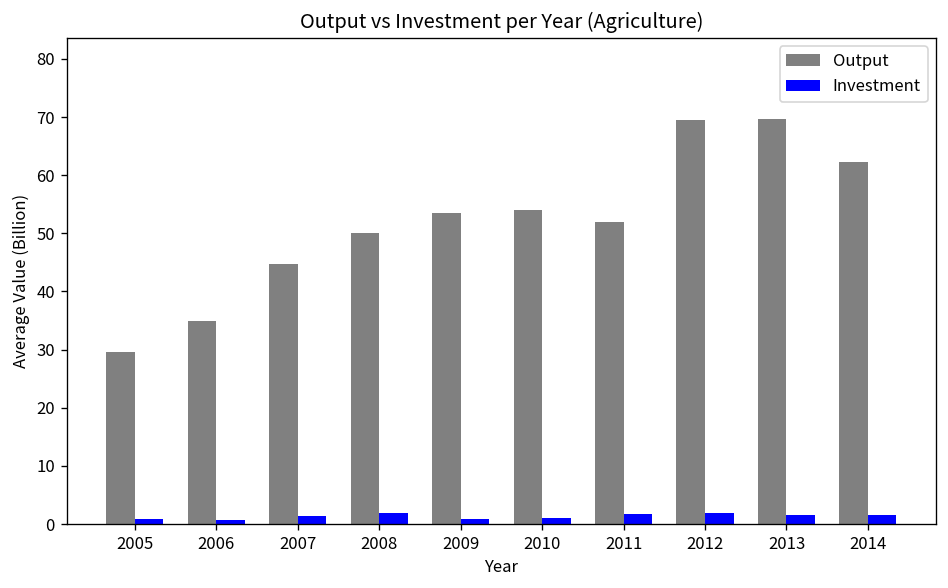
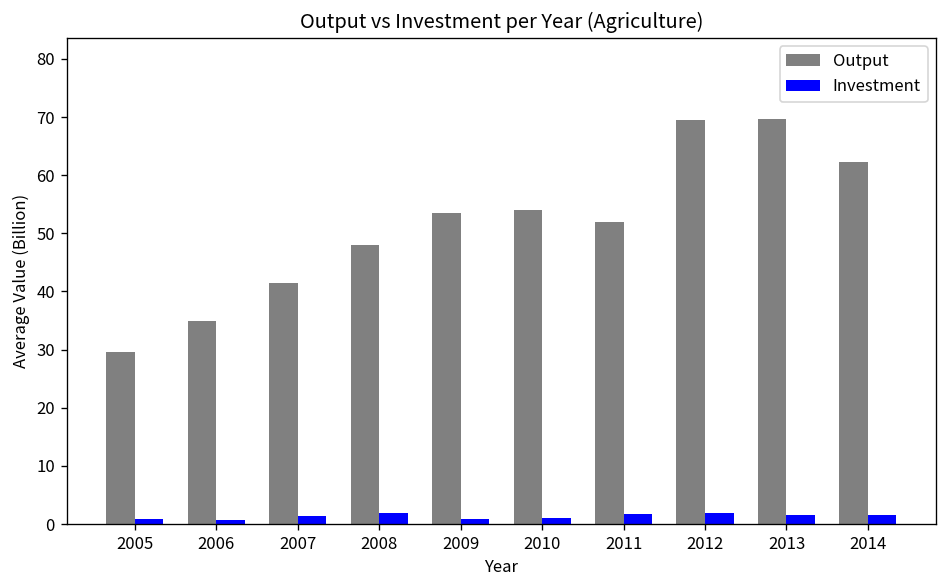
Output, 2007: 45 -> 42
Output, 2008: 50 -> 48
